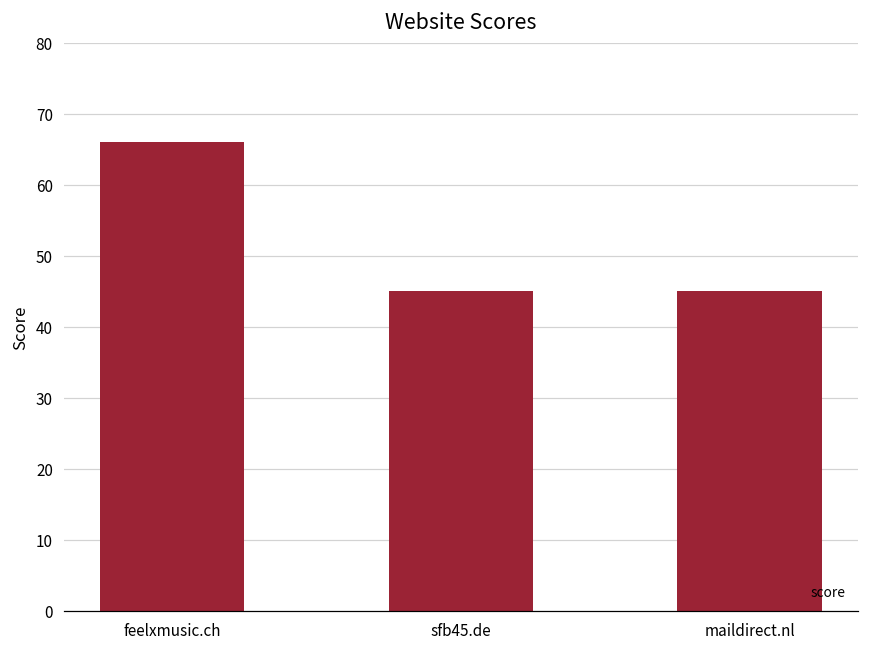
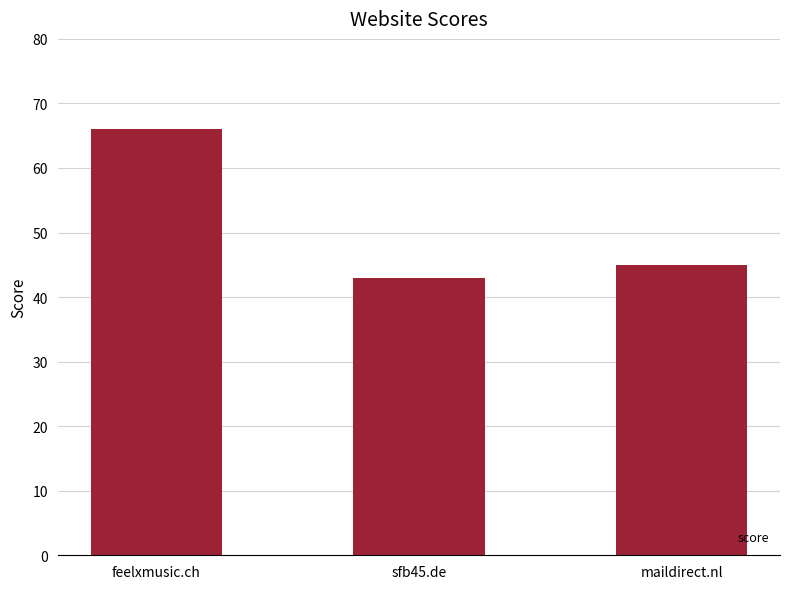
sfb45.de: 45 -> 43
